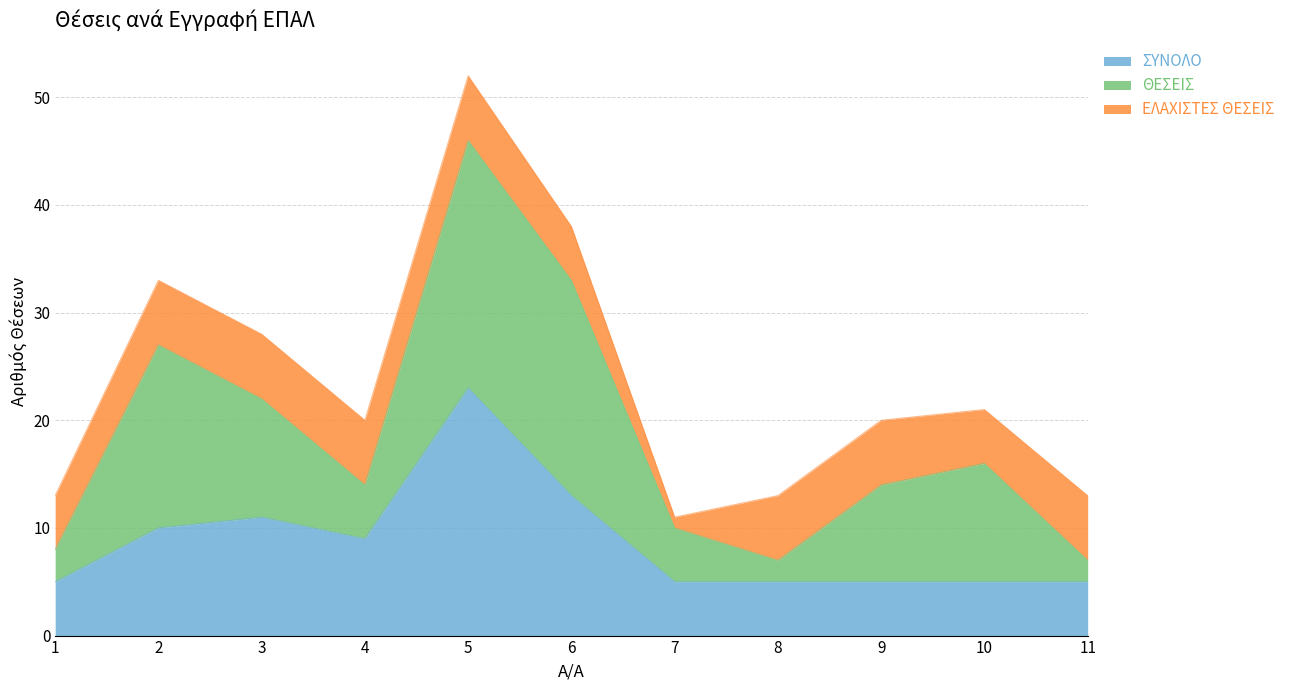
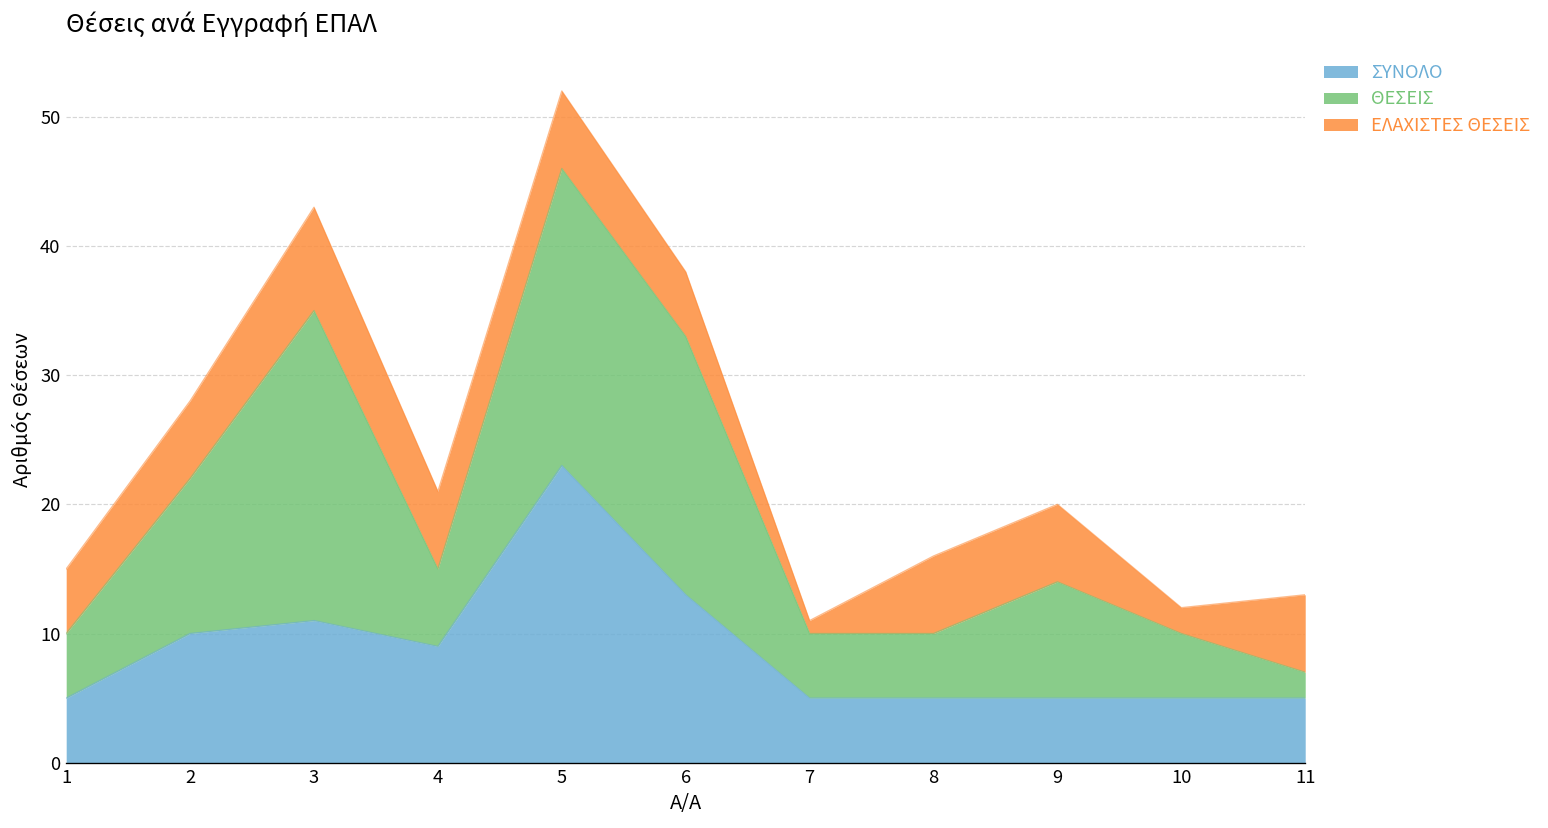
ΘΕΣΕΙΣ, 1: 3 -> 5
ΘΕΣΕΙΣ, 2: 17 -> 12
ΘΕΣΕΙΣ, 3: 11 -> 24
ΕΛΑΧΙΣΤΕΣ ΘΕΣΕΙΣ, 3: 6 -> 8
ΘΕΣΕΙΣ, 4: 5 -> 6
ΘΕΣΕΙΣ, 8: 2 -> 5
ΘΕΣΕΙΣ, 10: 11 -> 5
ΕΛΑΧΙΣΤΕΣ ΘΕΣΕΙΣ, 10: 5 -> 2
